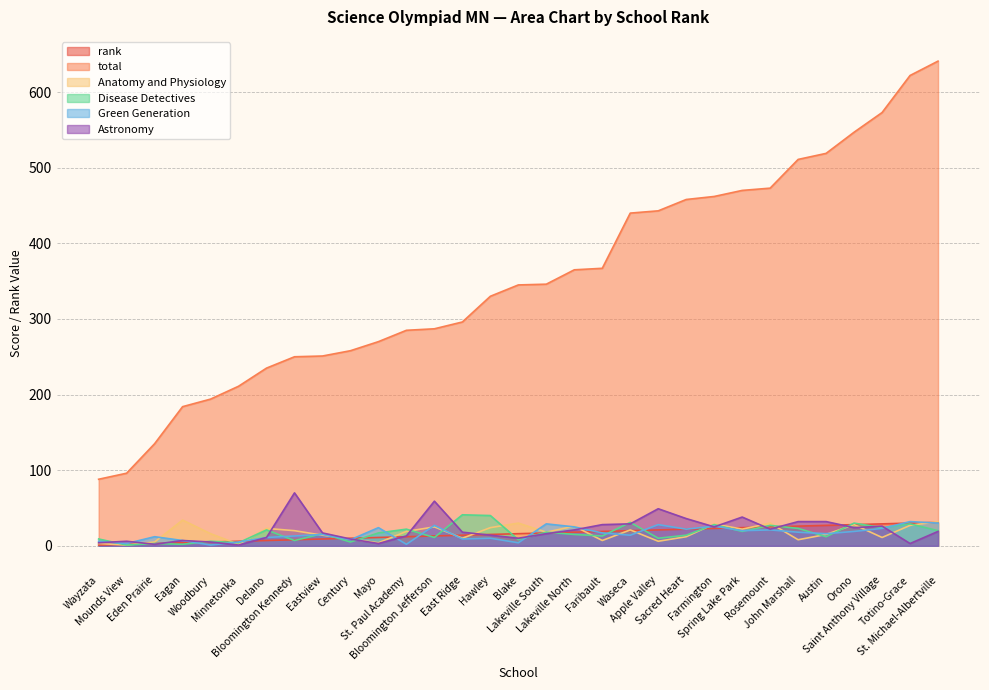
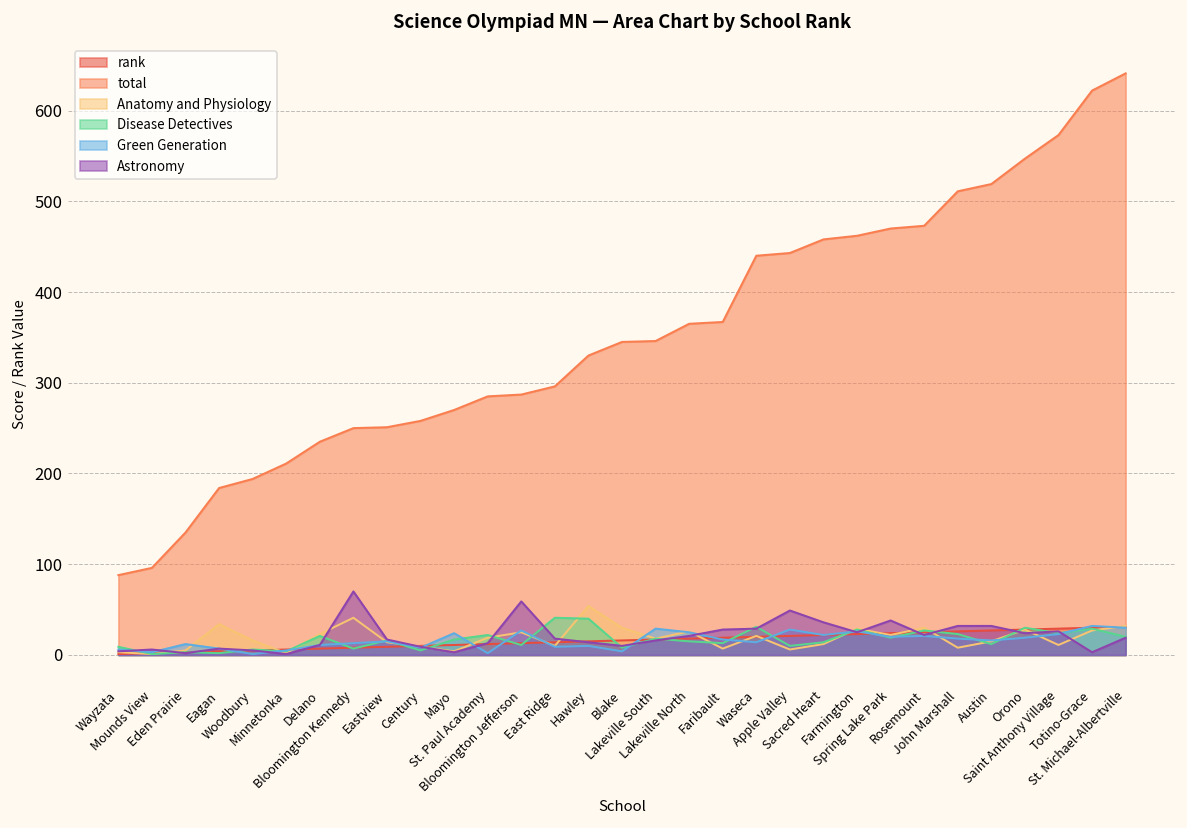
Anatomy and Physiology, Bloomington Kennedy: 20 -> 40
Anatomy and Physiology, Hawley: 20 -> 50
